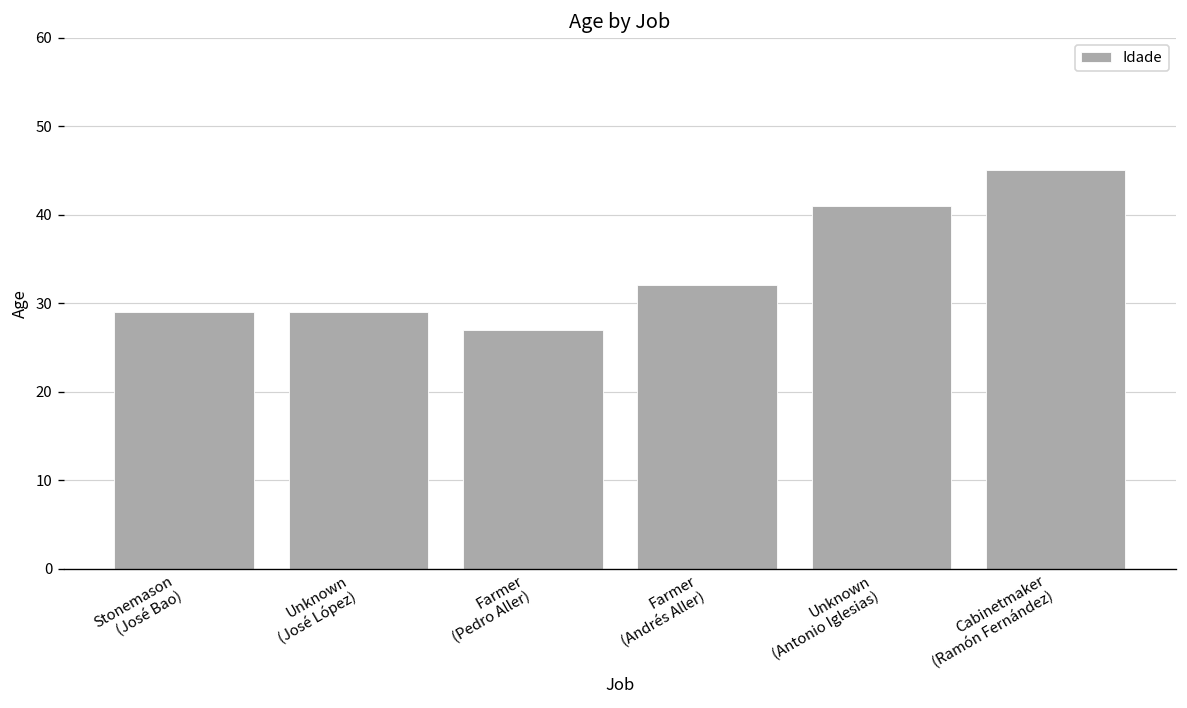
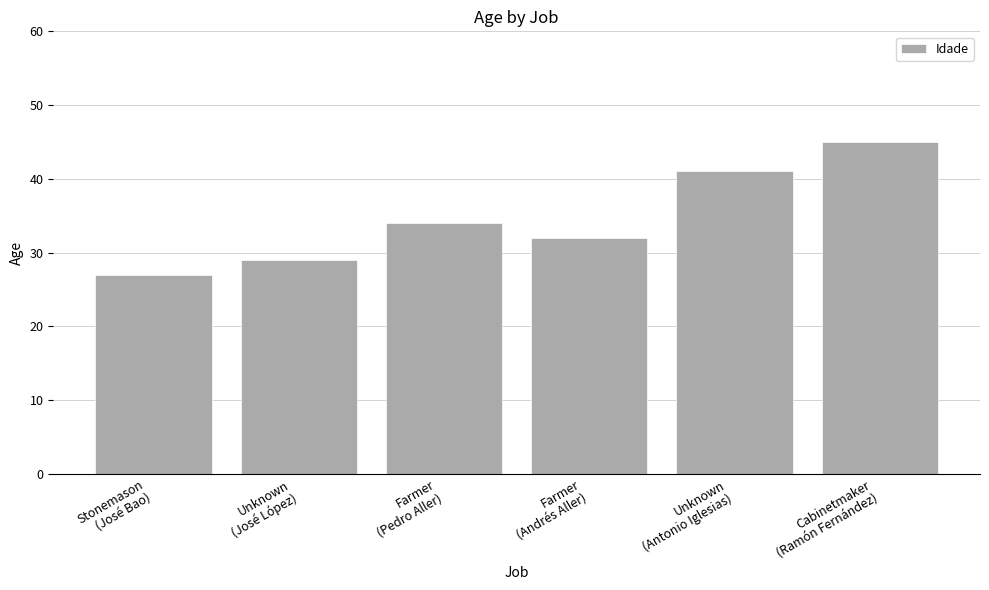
Stonemason (José Bao): 29 -> 27
Farmer (Pedro Aller): 27 -> 34
